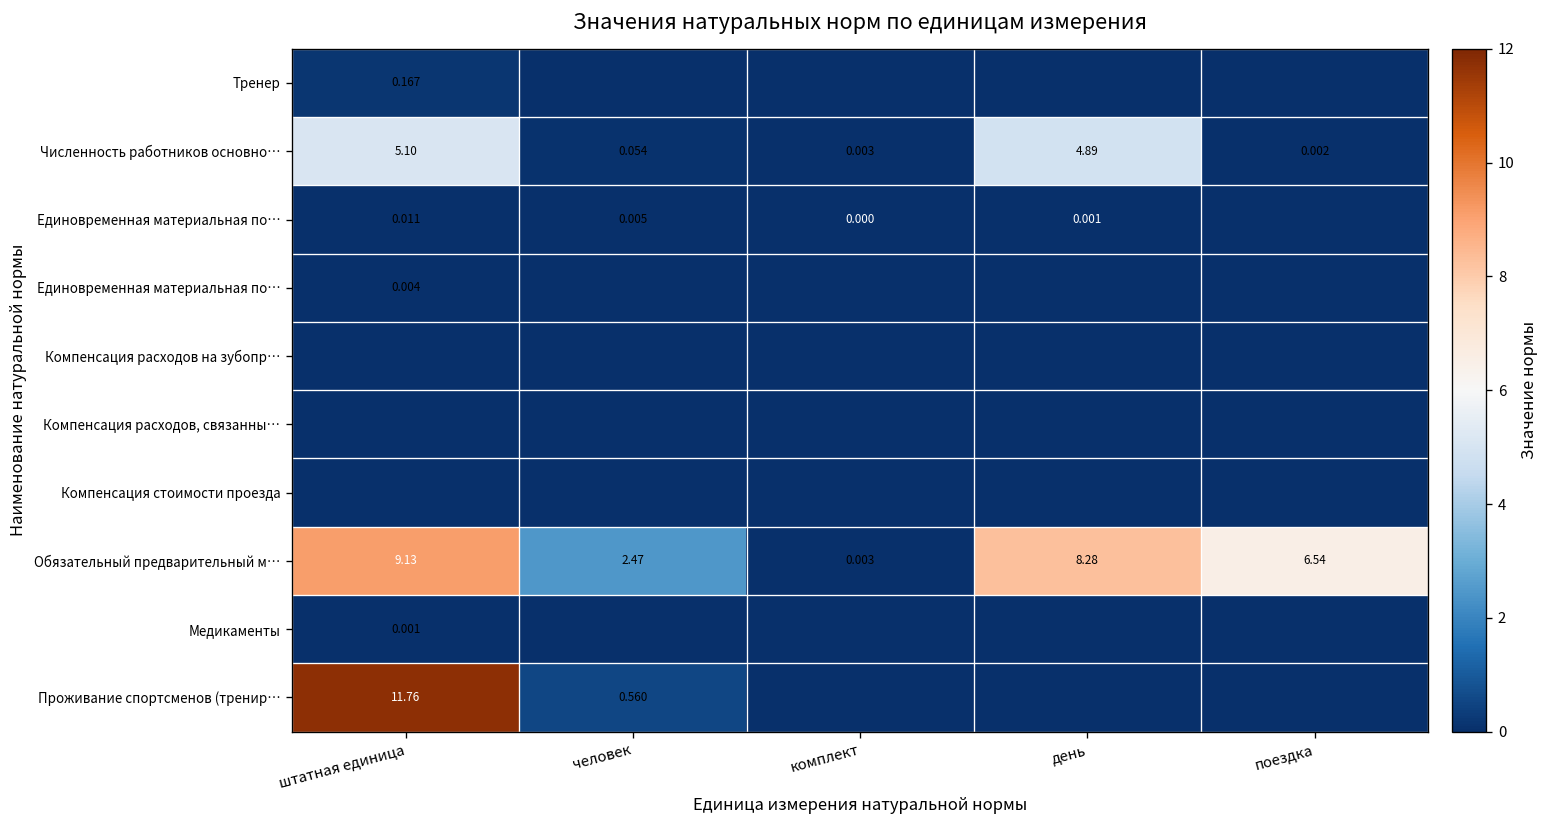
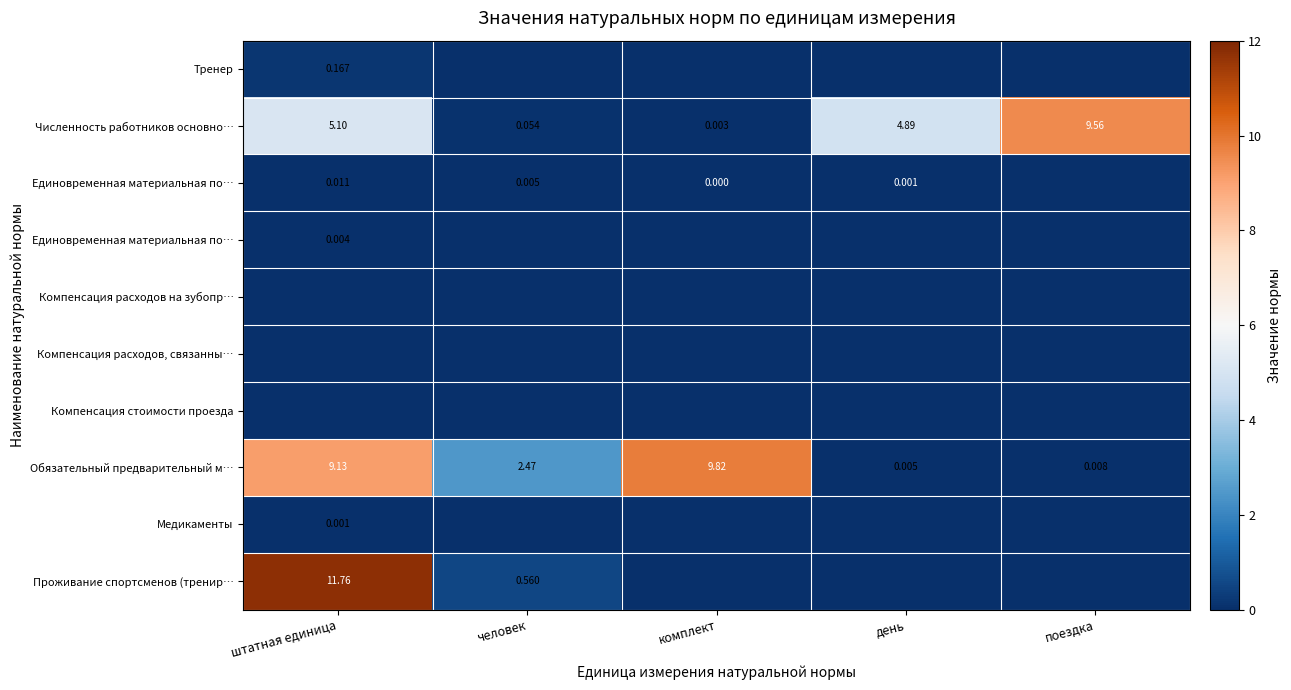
Численность работников основно…, поездка: 0.002 -> 9.56
Обязательный предварительный м…, комплект: 0.003 -> 9.82
Обязательный предварительный м…, день: 8.28 -> 0.005
Обязательный предварительный м…, поездка: 6.54 -> 0.008
